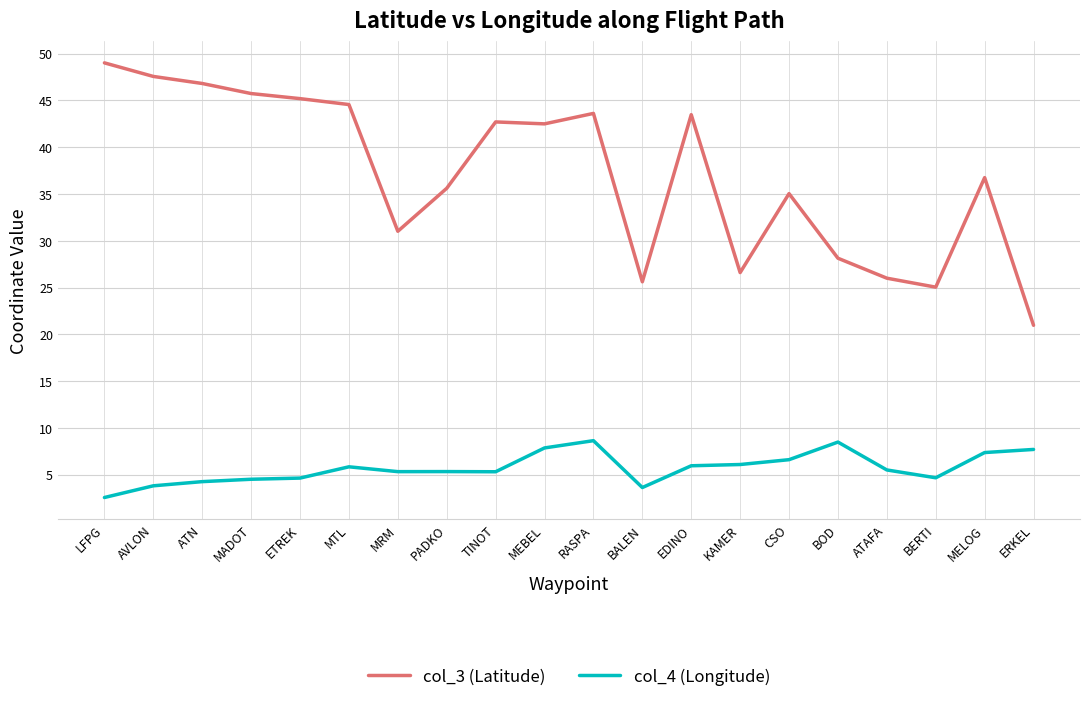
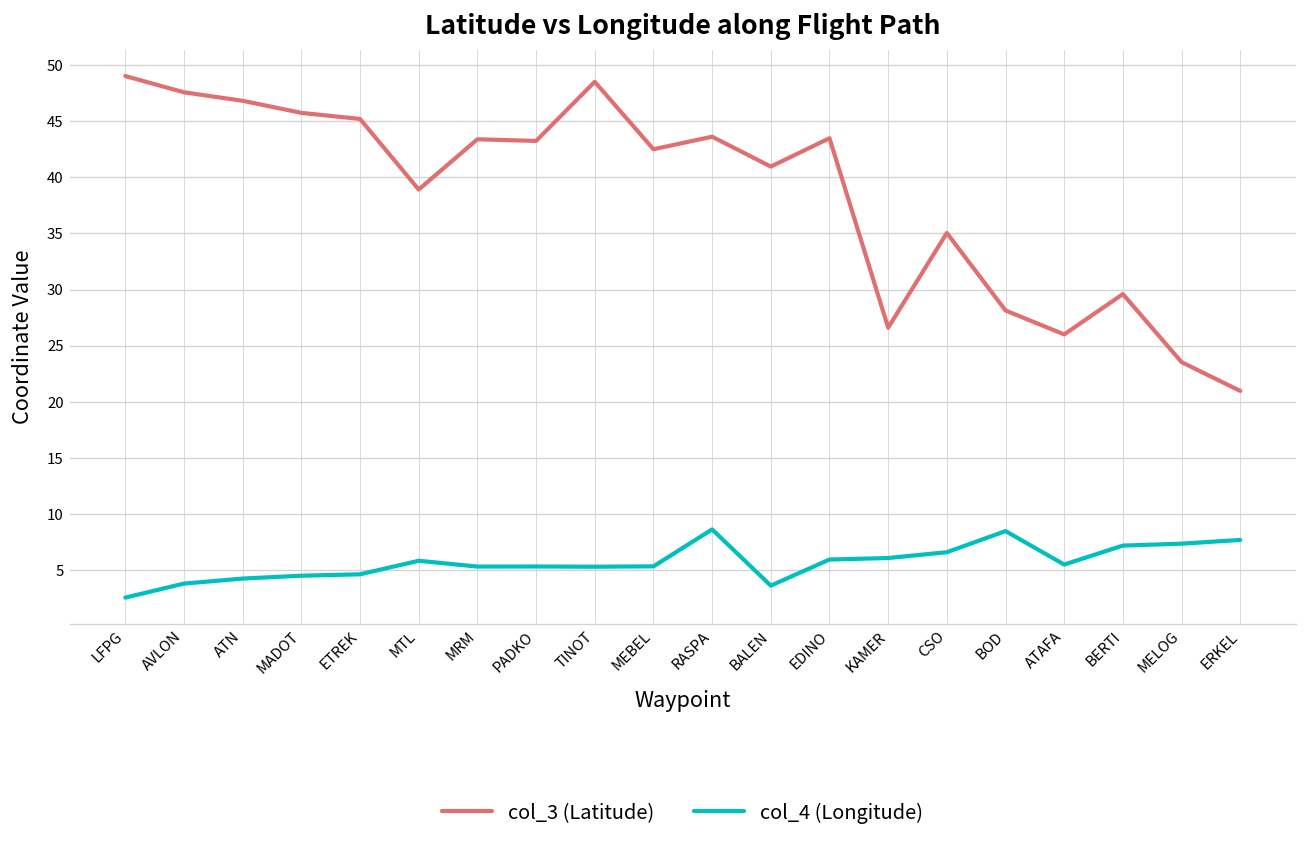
col_3 (Latitude), MTL: 45 -> 39
col_3 (Latitude), MRM: 31 -> 43
col_3 (Latitude), PADKO: 36 -> 43
col_3 (Latitude), TINOT: 43 -> 48
col_4 (Longitude), MEBEL: 8 -> 5
col_3 (Latitude), BALEN: 26 -> 41
col_3 (Latitude), BERTI: 25 -> 30
col_4 (Longitude), BERTI: 5 -> 7
col_3 (Latitude), MELOG: 37 -> 24
